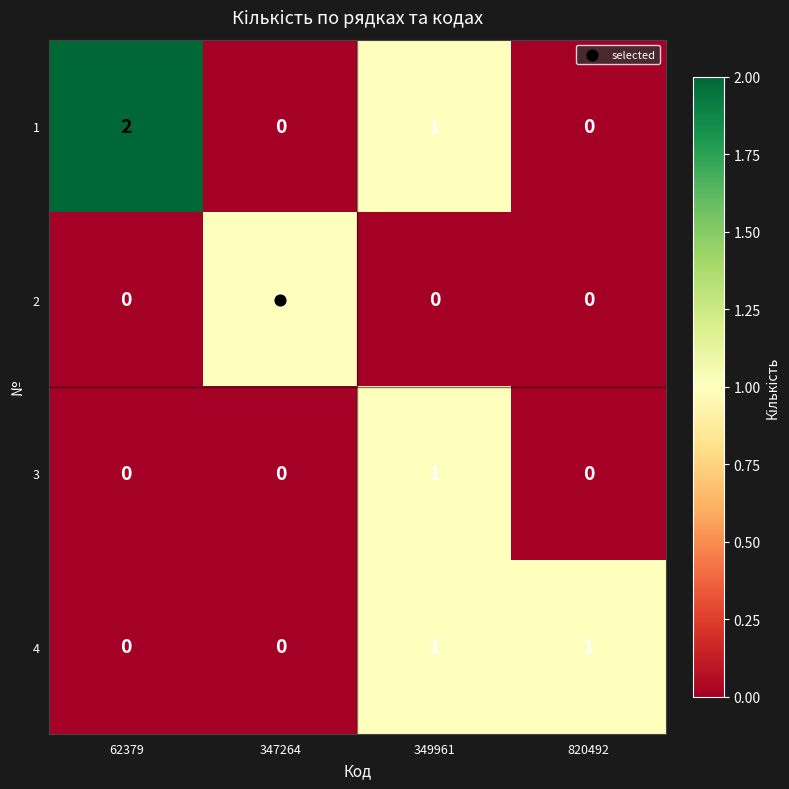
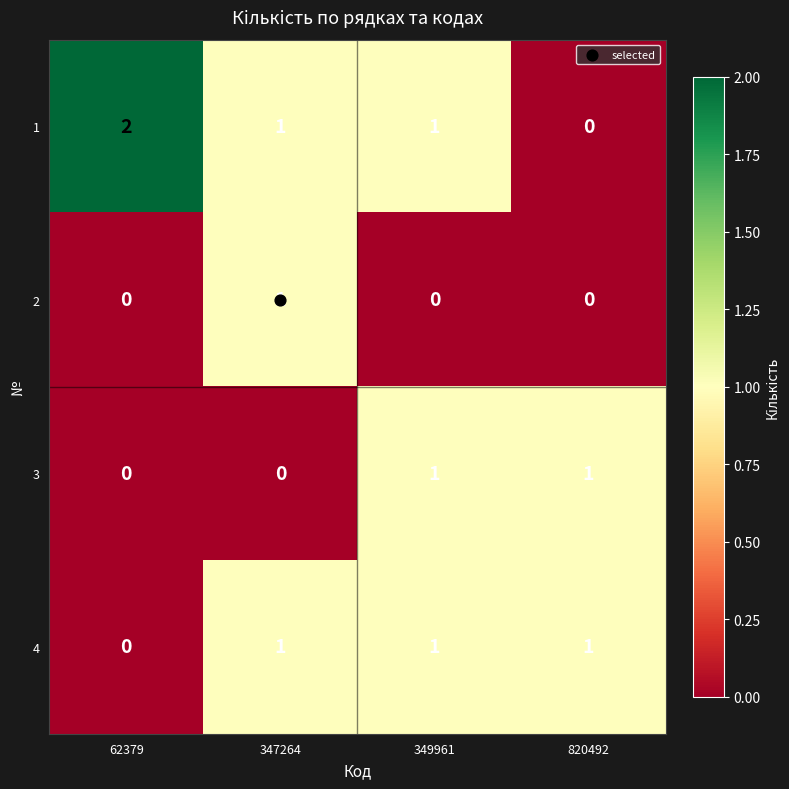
1, 347264: 0 -> 1
3, 820492: 0 -> 1
4, 347264: 0 -> 1
